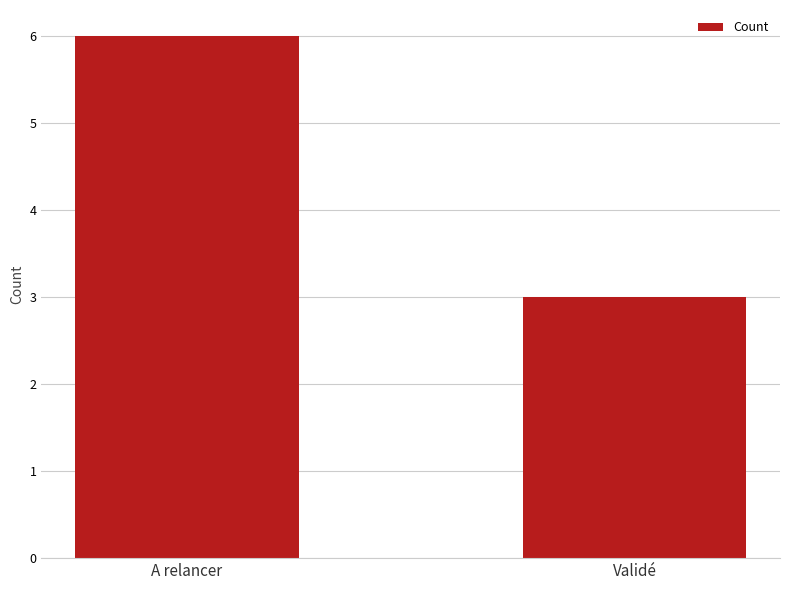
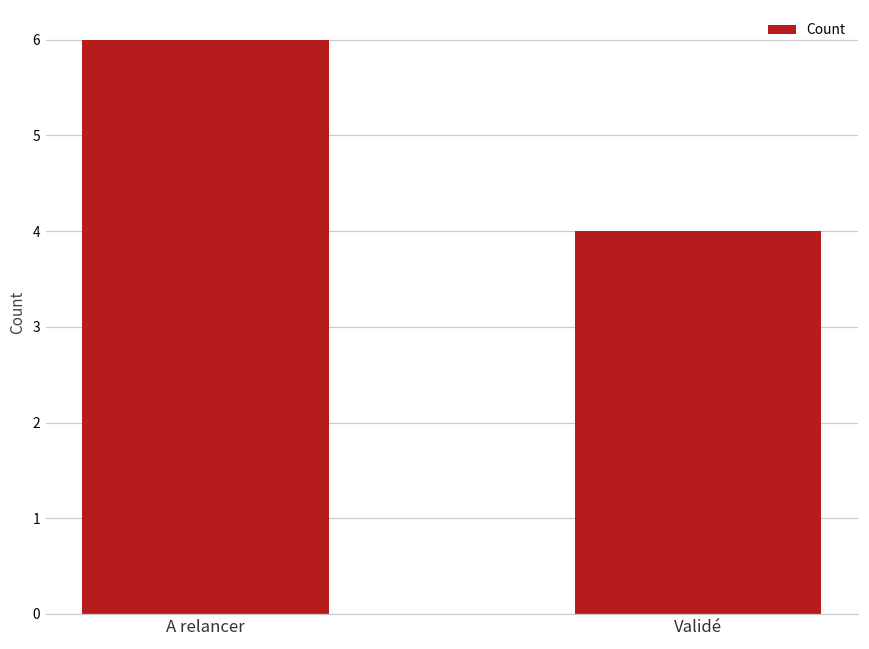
Validé: 3 -> 4
